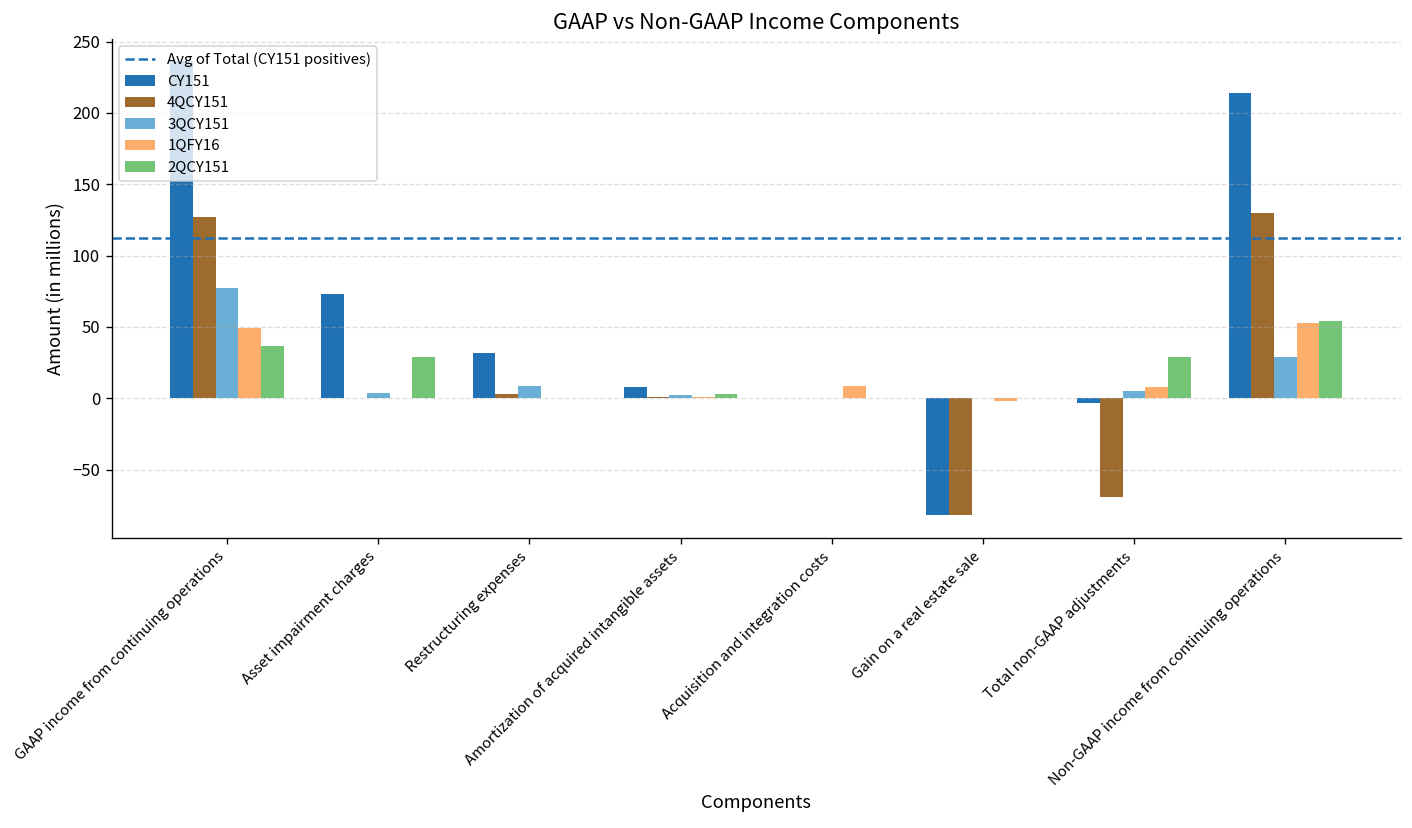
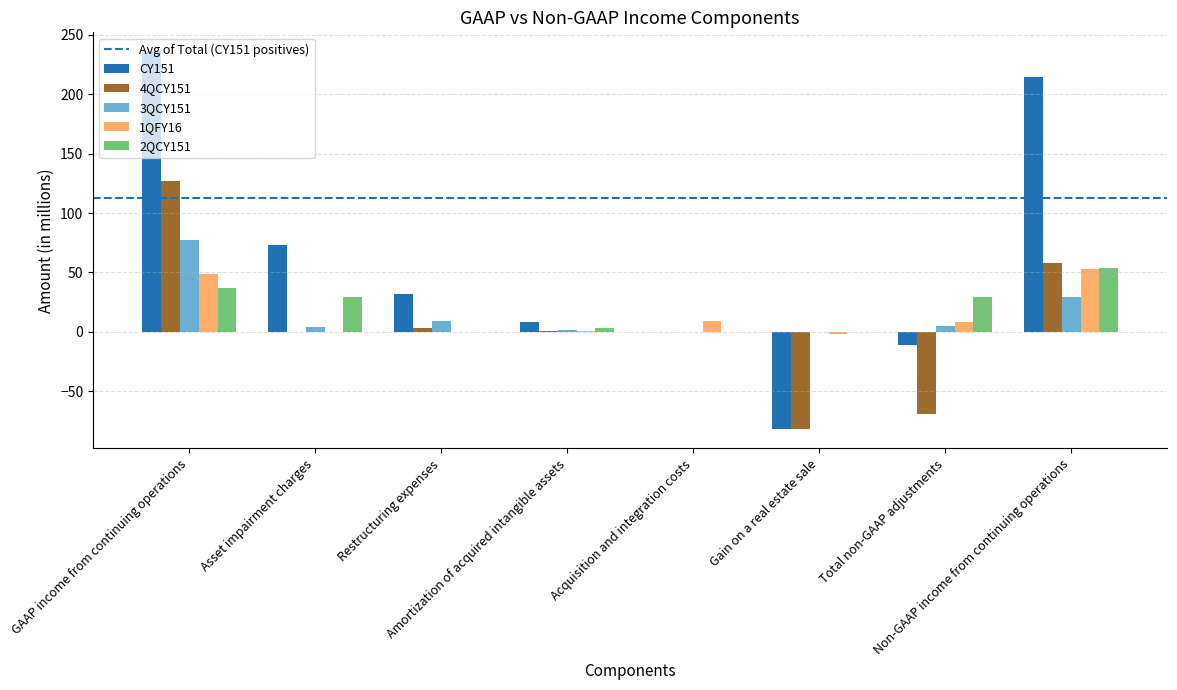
CY151, Total non-GAAP adjustments: -3 -> -11
4QCY151, Non-GAAP income from continuing operations: 130 -> 58
